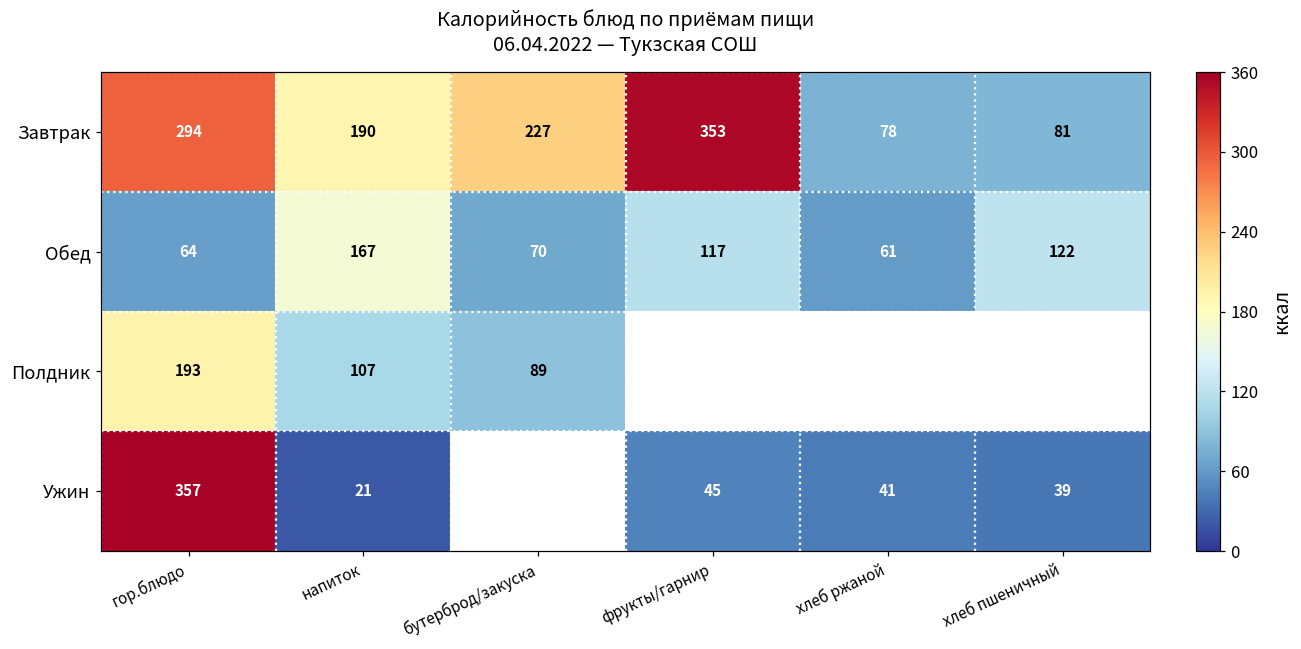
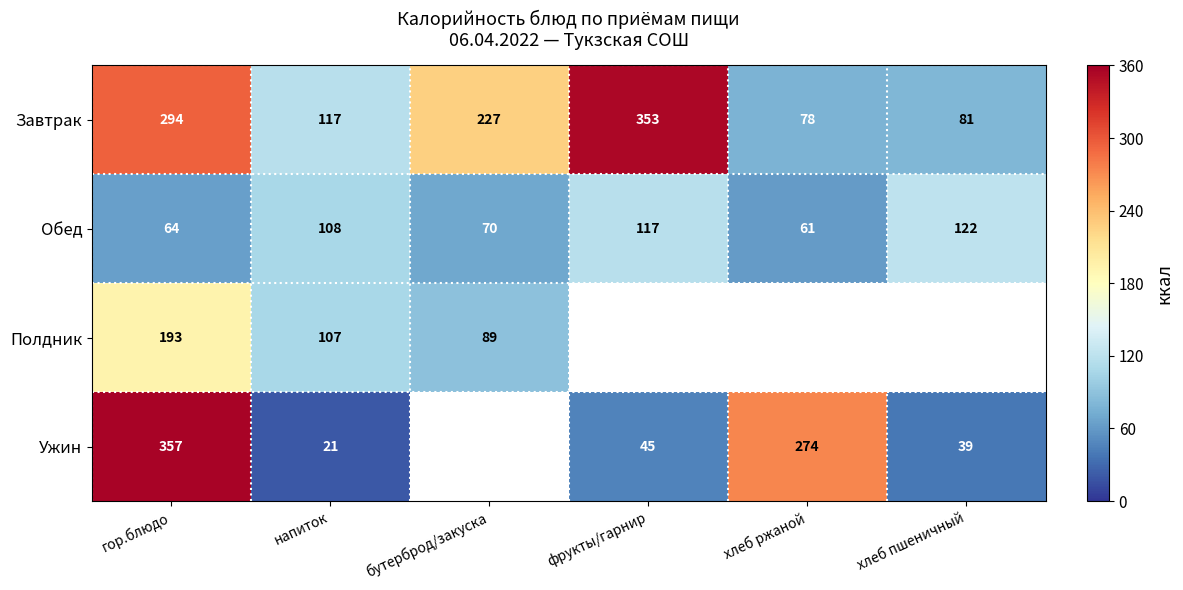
Завтрак, напиток: 190 -> 117
Обед, напиток: 167 -> 108
Ужин, хлеб ржаной: 41 -> 274
